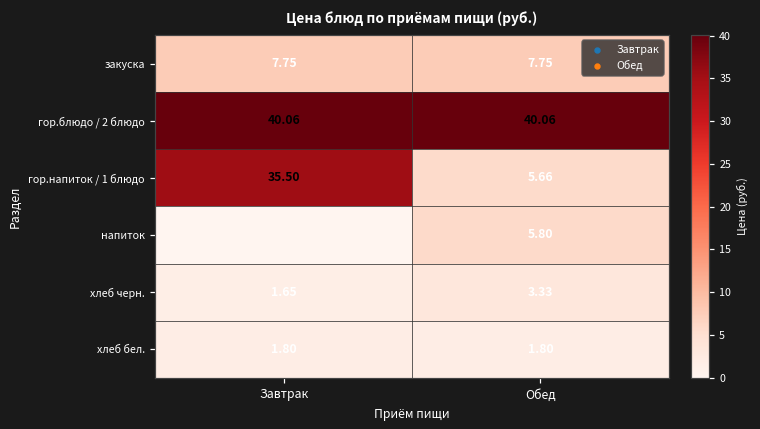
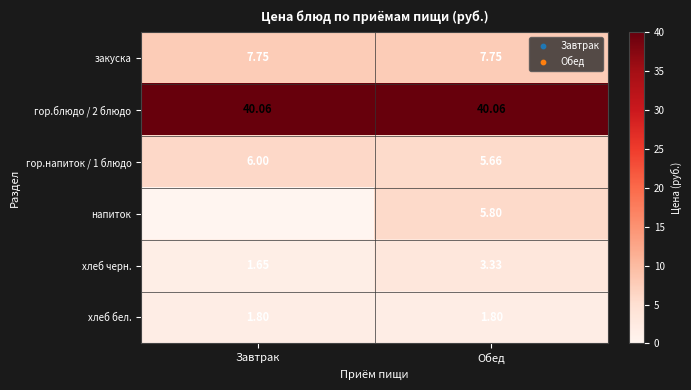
гор.напиток / 1 блюдо, Завтрак: 35.50 -> 6.00
